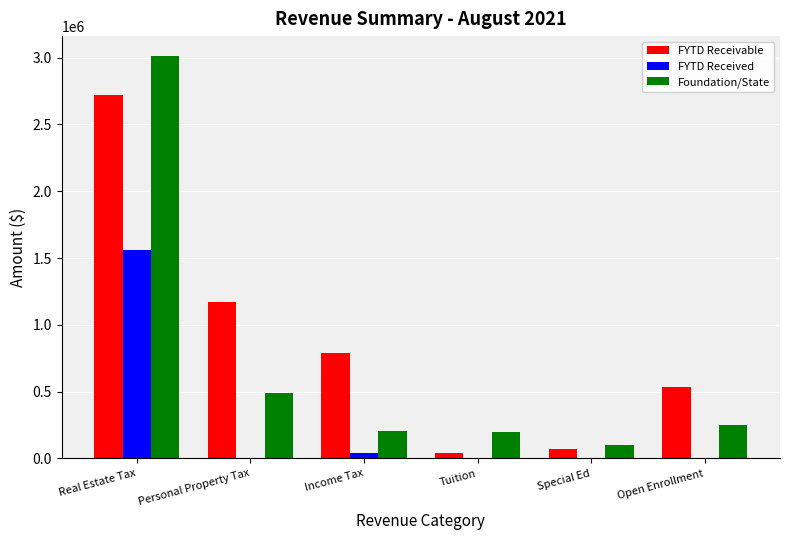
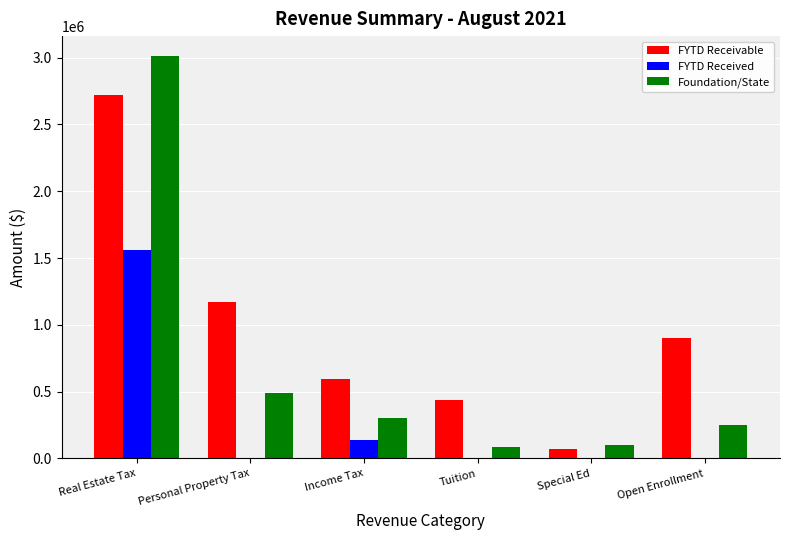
FYTD Receivable, Income Tax: 790000 -> 590000
FYTD Received, Income Tax: 40000 -> 140000
Foundation/State, Income Tax: 210000 -> 300000
FYTD Receivable, Tuition: 40000 -> 440000
Foundation/State, Tuition: 200000 -> 80000
FYTD Receivable, Open Enrollment: 530000 -> 900000
